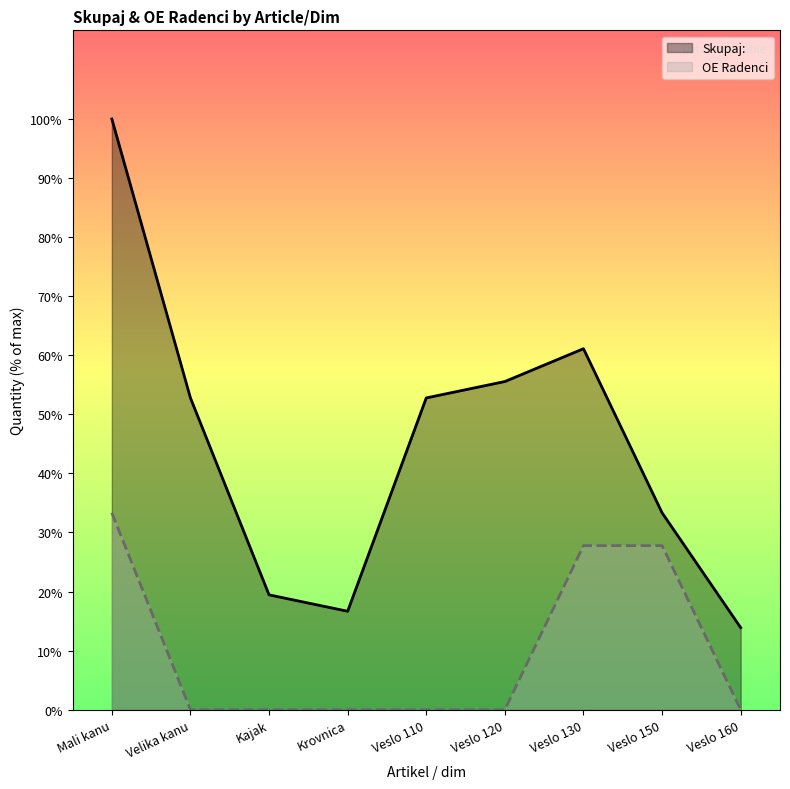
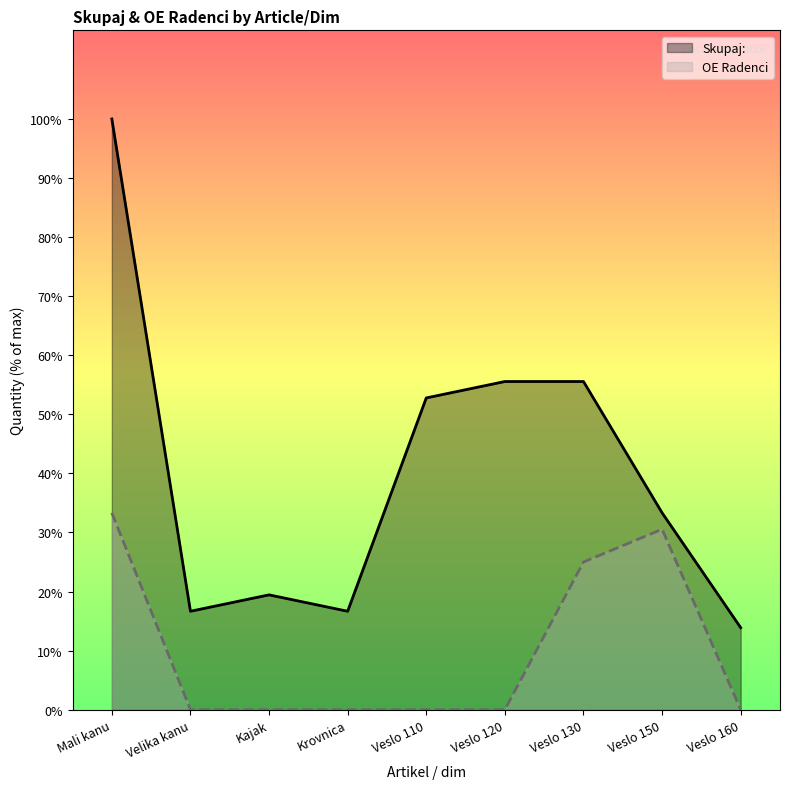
Skupaj:, Velika kanu: 53% -> 17%
Skupaj:, Veslo 130: 61% -> 56%
OE Radenci, Veslo 130: 28% -> 25%
OE Radenci, Veslo 150: 28% -> 31%
